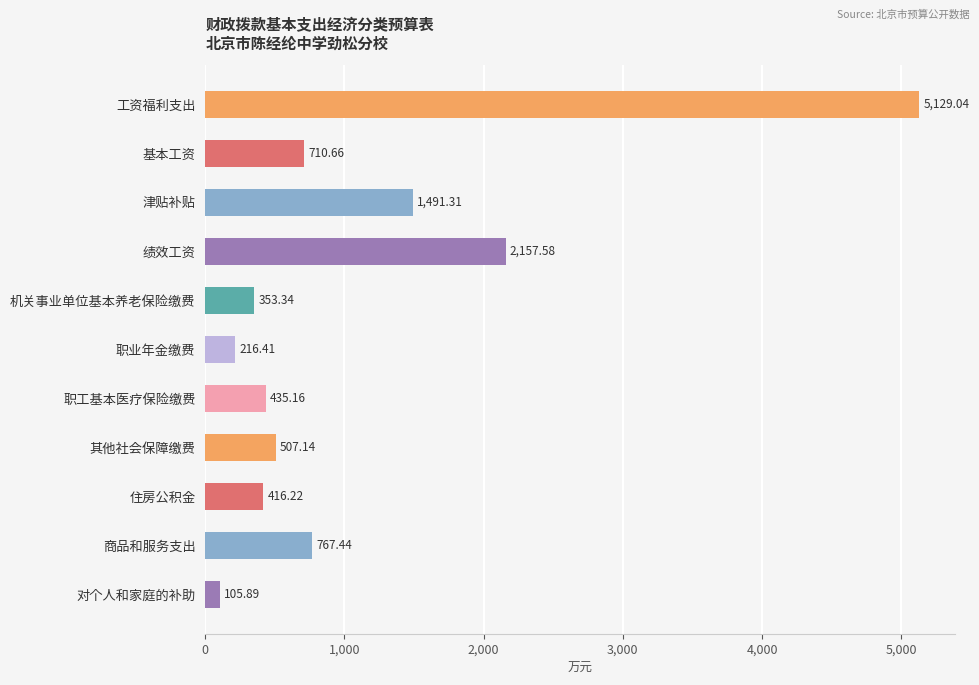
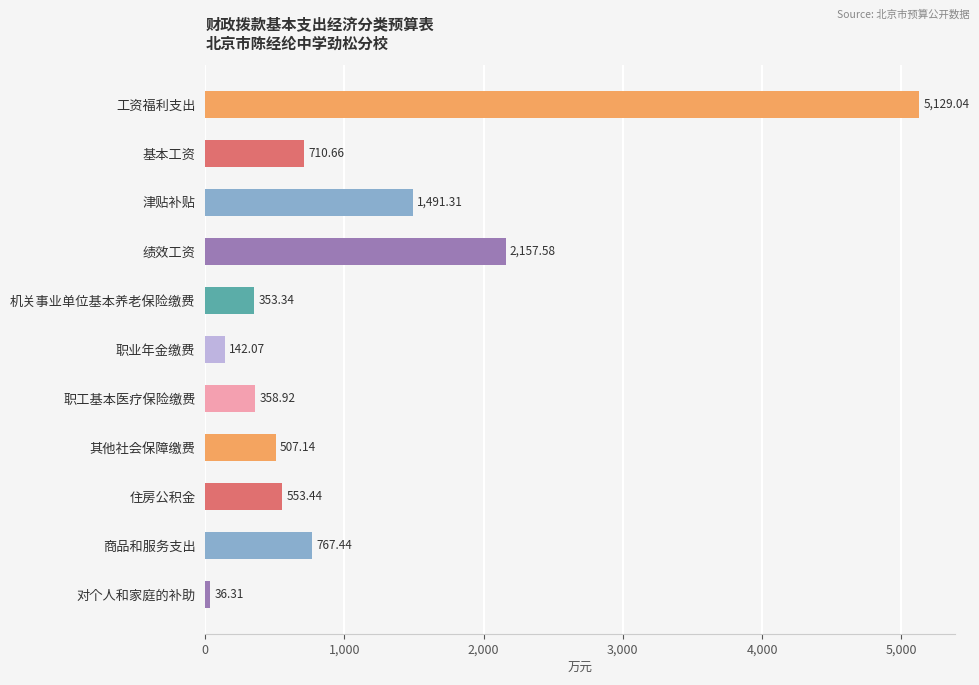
职业年金缴费: 216.41 -> 142.07
职工基本医疗保险缴费: 435.16 -> 358.92
住房公积金: 416.22 -> 553.44
对个人和家庭的补助: 105.89 -> 36.31
